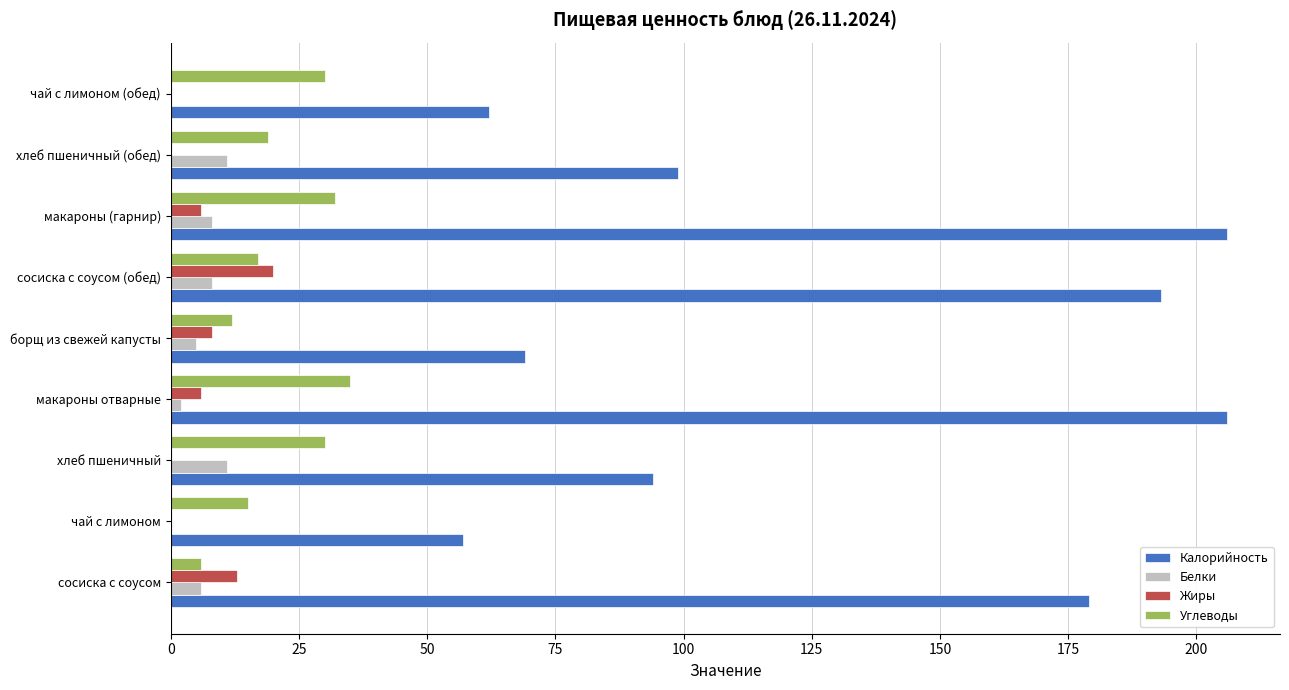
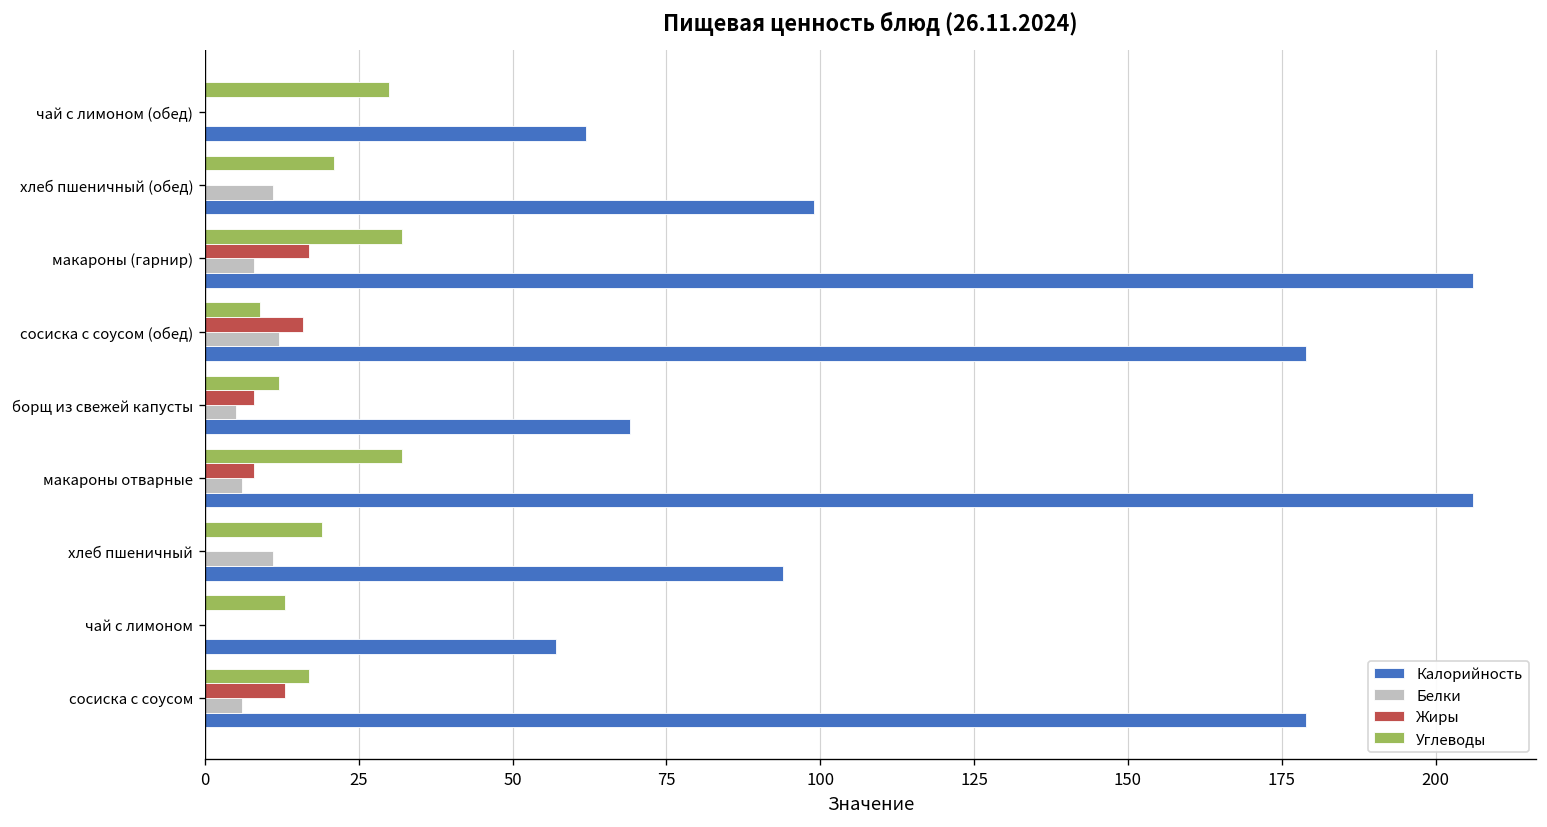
Углеводы, хлеб пшеничный (обед): 19 -> 21
Жиры, макароны (гарнир): 6 -> 17
Углеводы, сосиска с соусом (обед): 17 -> 9
Жиры, сосиска с соусом (обед): 20 -> 16
Белки, сосиска с соусом (обед): 8 -> 12
Калорийность, сосиска с соусом (обед): 193 -> 179
Углеводы, макароны отварные: 35 -> 32
Жиры, макароны отварные: 6 -> 8
Белки, макароны отварные: 2 -> 6
Углеводы, хлеб пшеничный: 30 -> 19
Углеводы, чай с лимоном: 15 -> 13
Углеводы, сосиска с соусом: 6 -> 17
